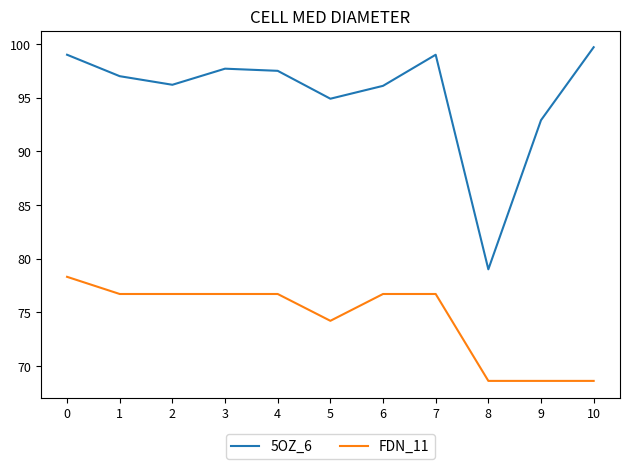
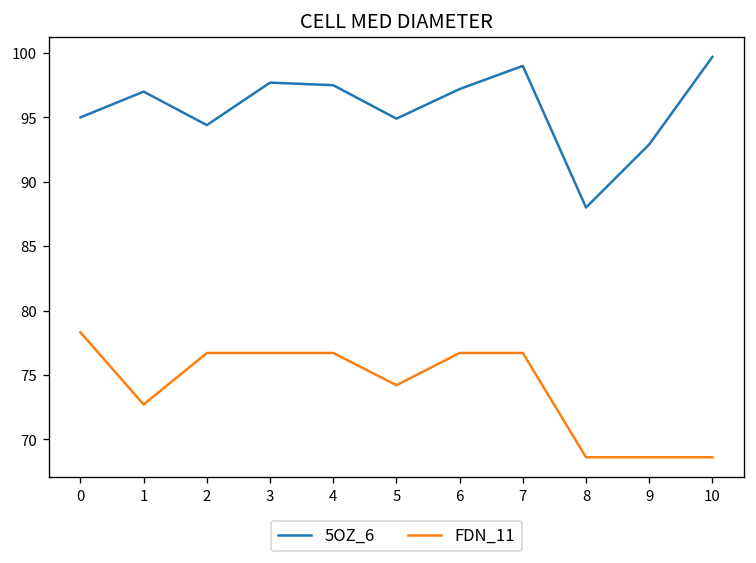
5OZ_6, 0: 99 -> 95
FDN_11, 1: 76.7 -> 72.7
5OZ_6, 2: 96.2 -> 94.4
5OZ_6, 6: 96.1 -> 97.2
5OZ_6, 8: 79 -> 88
